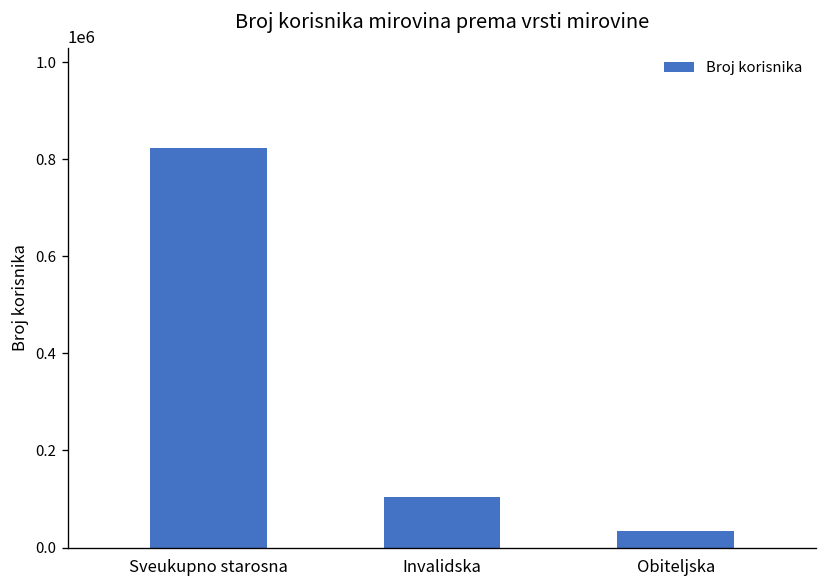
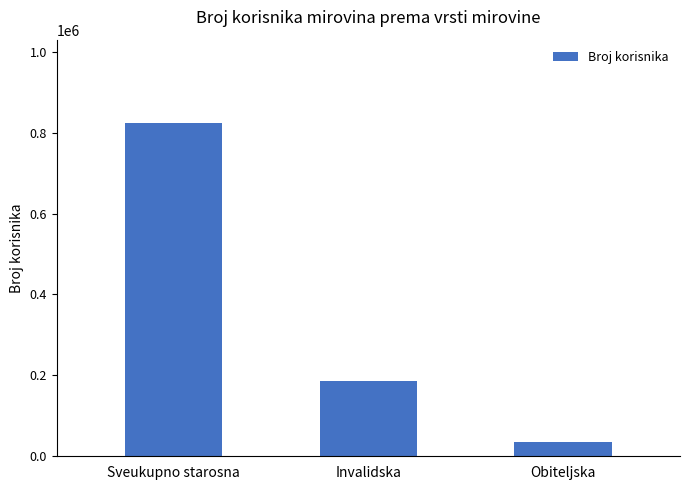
Invalidska: 100000 -> 190000
